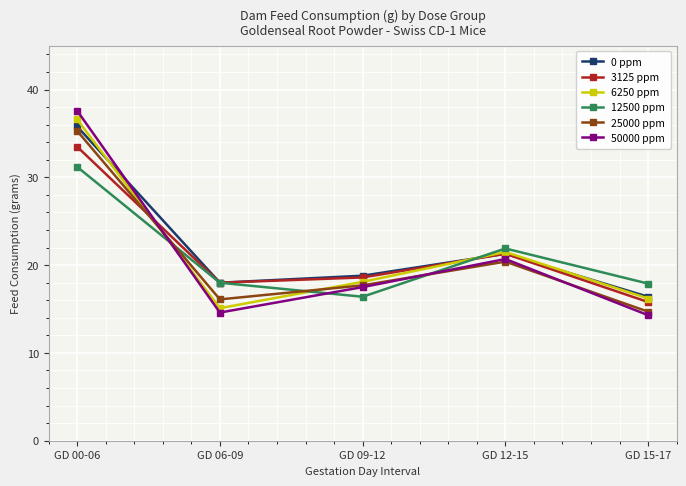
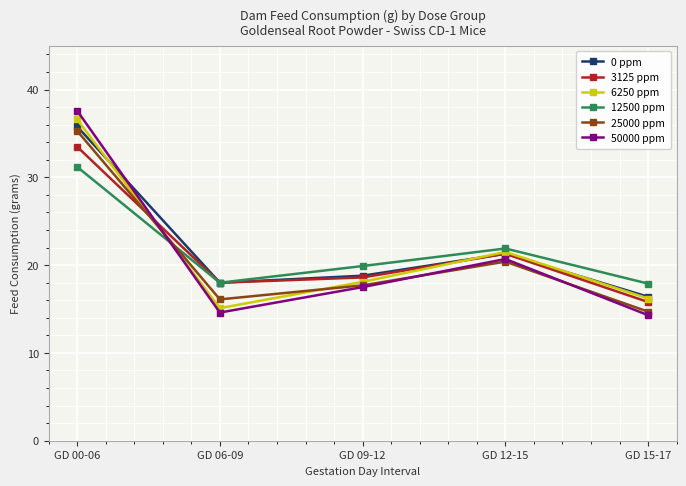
12500 ppm, GD 09-12: 16 -> 20
